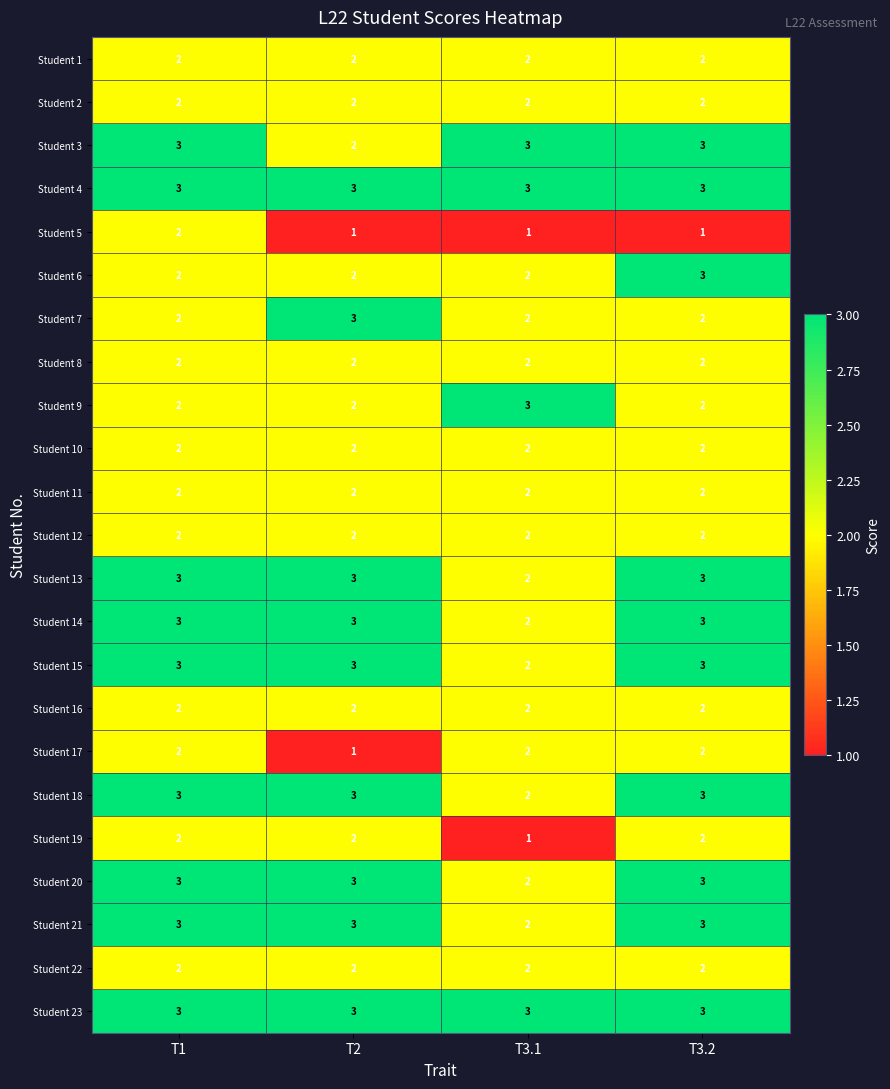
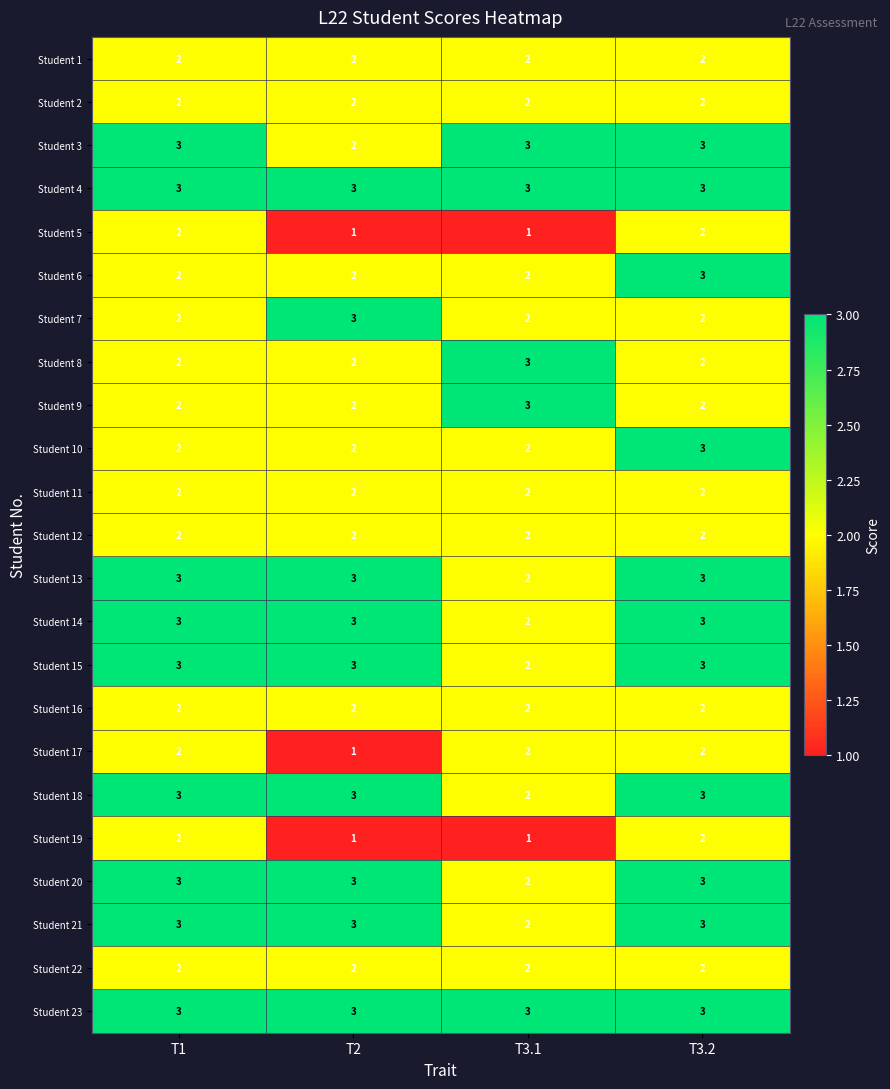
Student 5, T3.2: 1 -> 2
Student 8, T3.1: 2 -> 3
Student 10, T3.2: 2 -> 3
Student 19, T2: 2 -> 1
